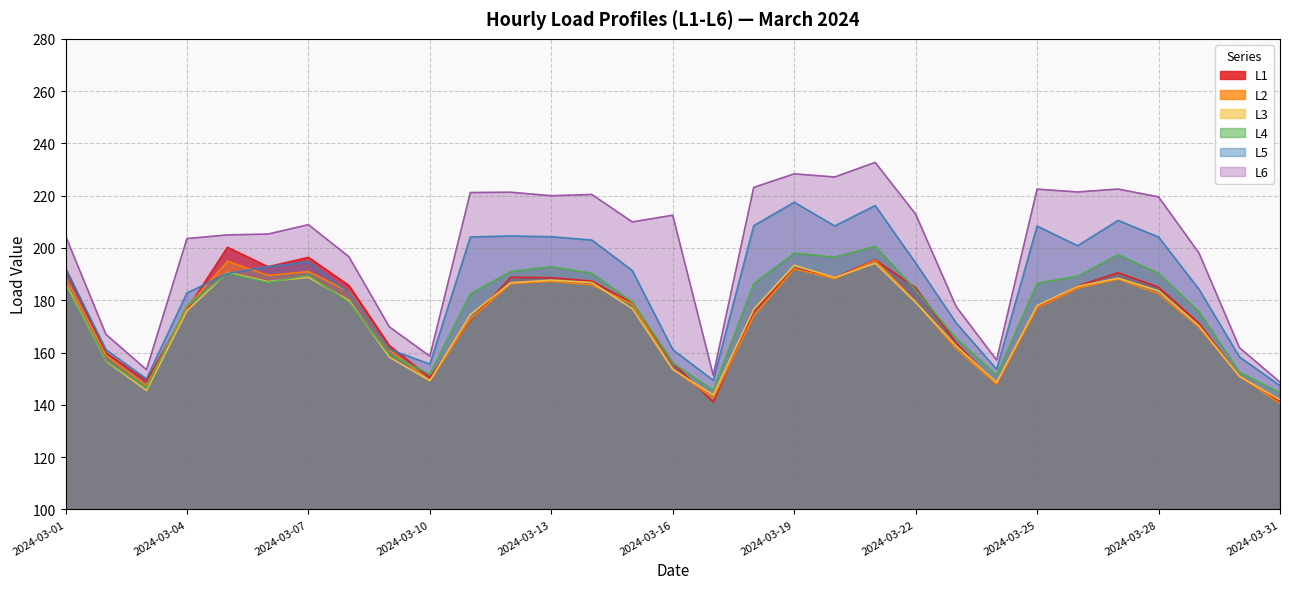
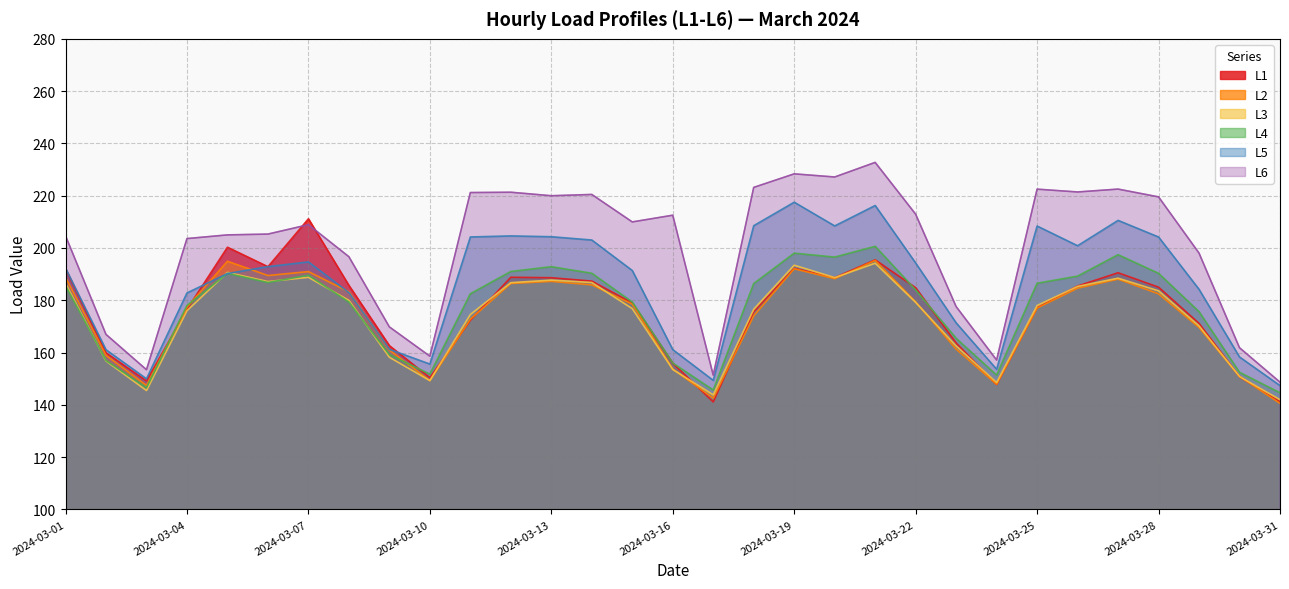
L1, 2024-03-07: 196 -> 211
